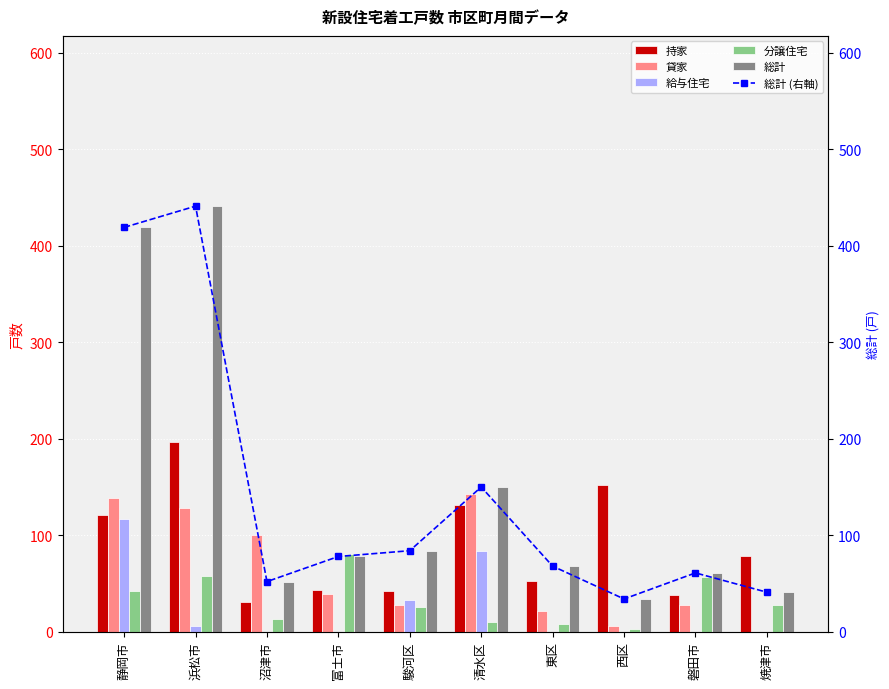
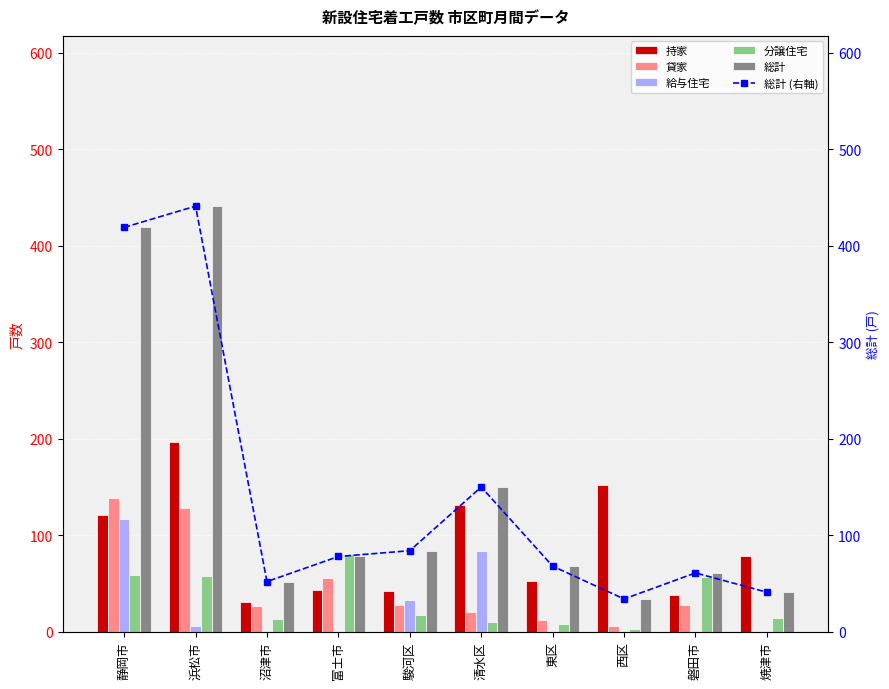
分譲住宅, 静岡市: 40 -> 60
貸家, 沼津市: 100 -> 30
貸家, 富士市: 40 -> 60
分譲住宅, 駿河区: 30 -> 20
貸家, 清水区: 140 -> 20
貸家, 東区: 20 -> 10
分譲住宅, 焼津市: 30 -> 10
